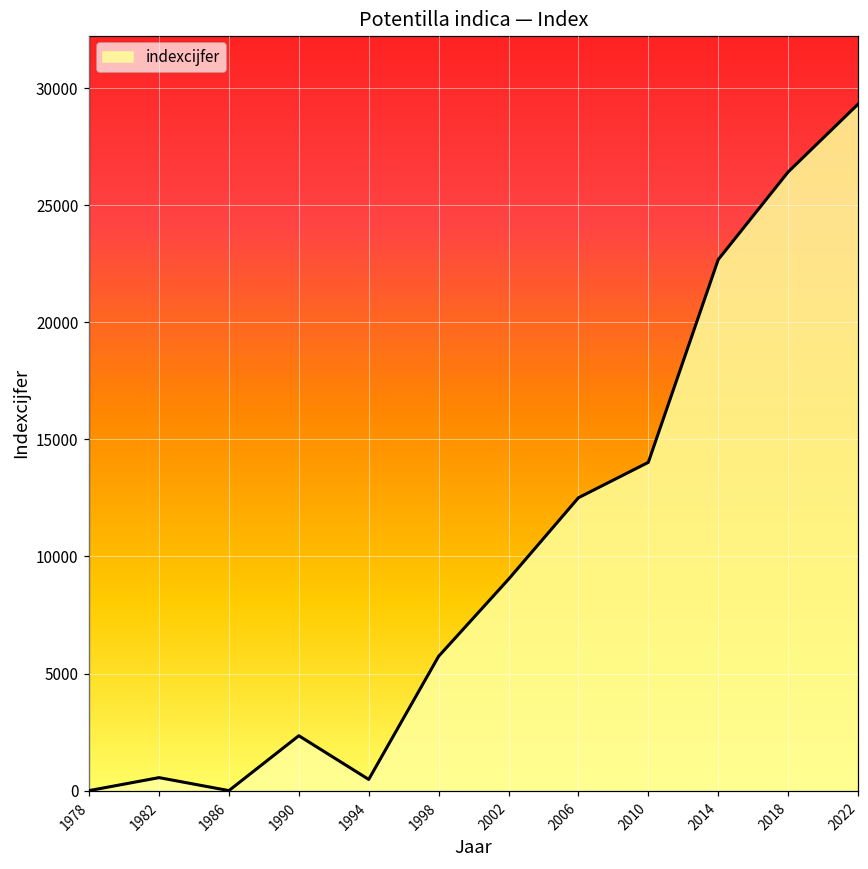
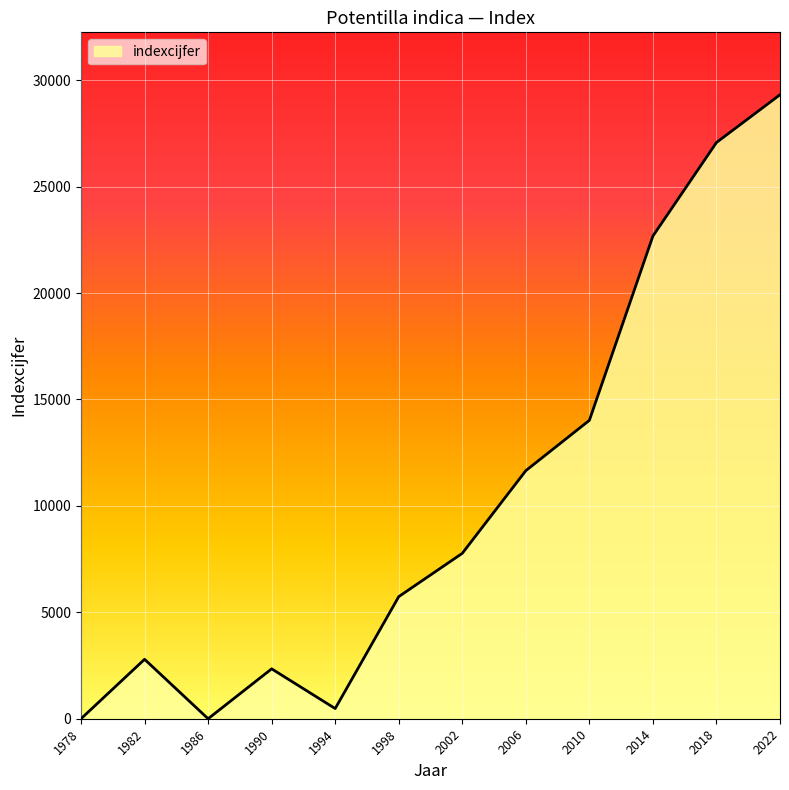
1982: 600 -> 2800
2002: 9000 -> 7800
2006: 12500 -> 11700
2018: 26400 -> 27100
